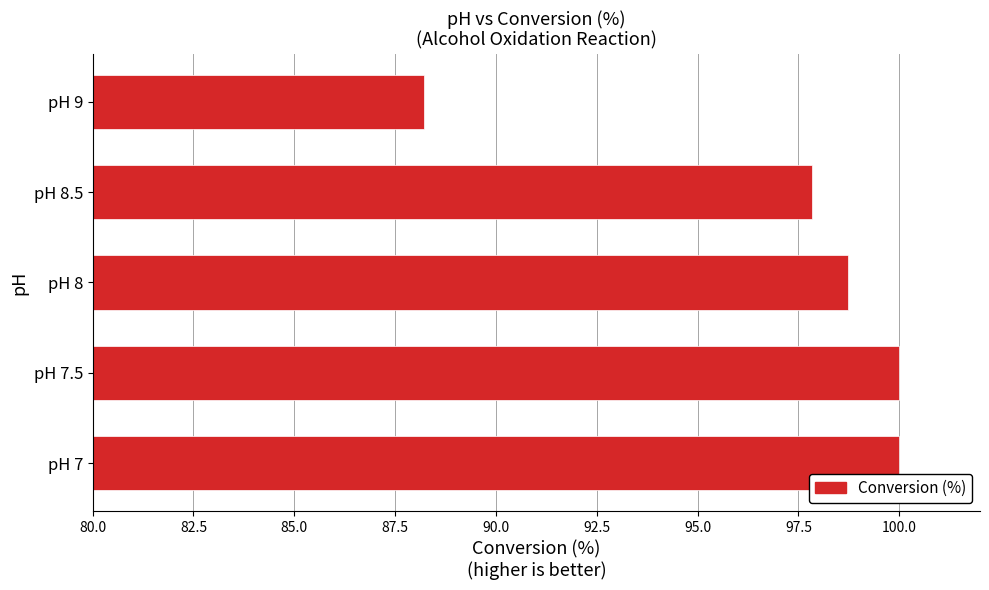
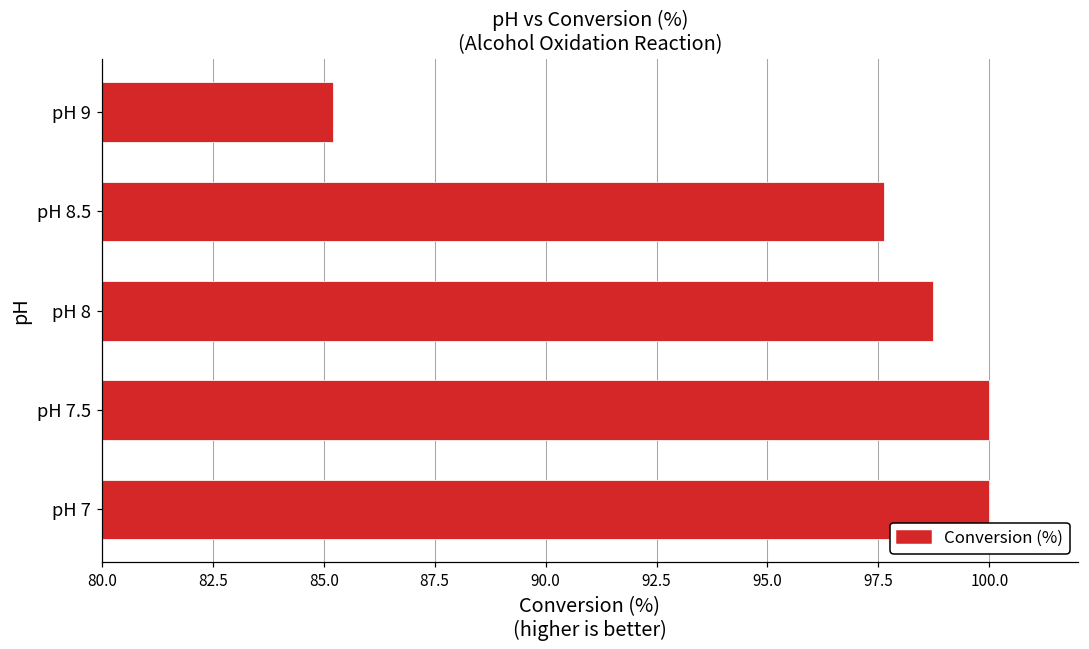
pH 9: 88.2 -> 85.2
pH 8.5: 97.8 -> 97.6
